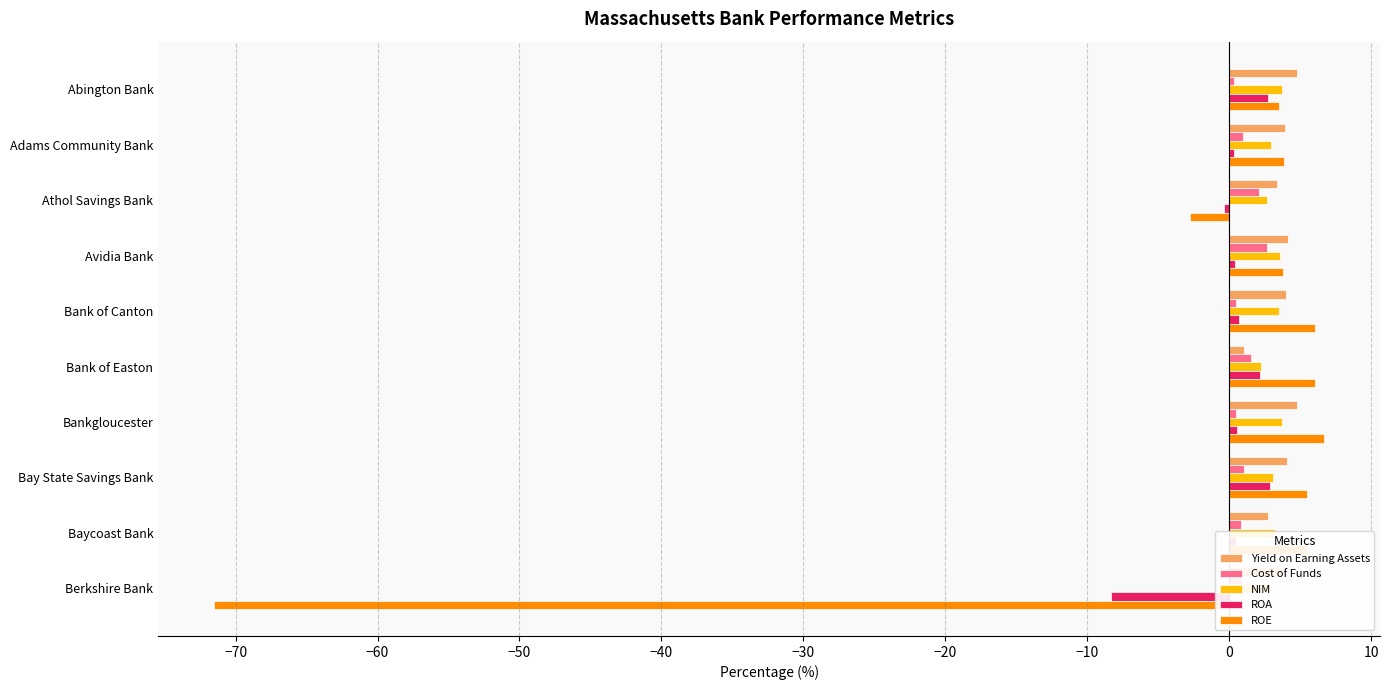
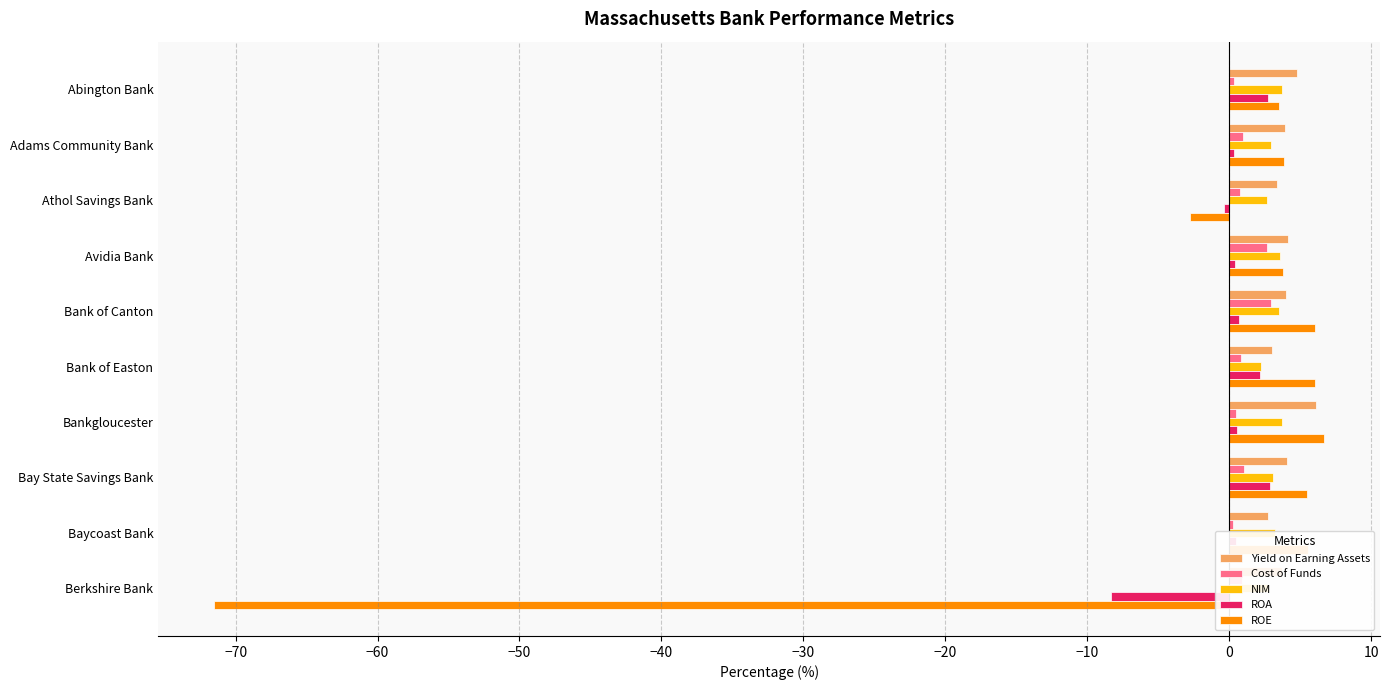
Cost of Funds, Athol Savings Bank: 2.1 -> 0.7
Cost of Funds, Bank of Canton: 0.5 -> 2.9
Yield on Earning Assets, Bank of Easton: 1.0 -> 3.0
Cost of Funds, Bank of Easton: 1.6 -> 0.8
Yield on Earning Assets, Bankgloucester: 4.8 -> 6.1
Cost of Funds, Baycoast Bank: 0.9 -> 0.3
